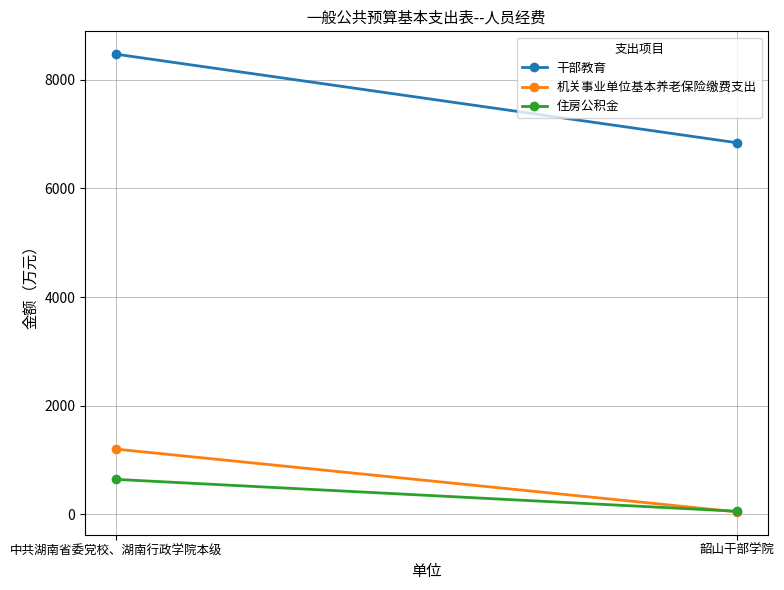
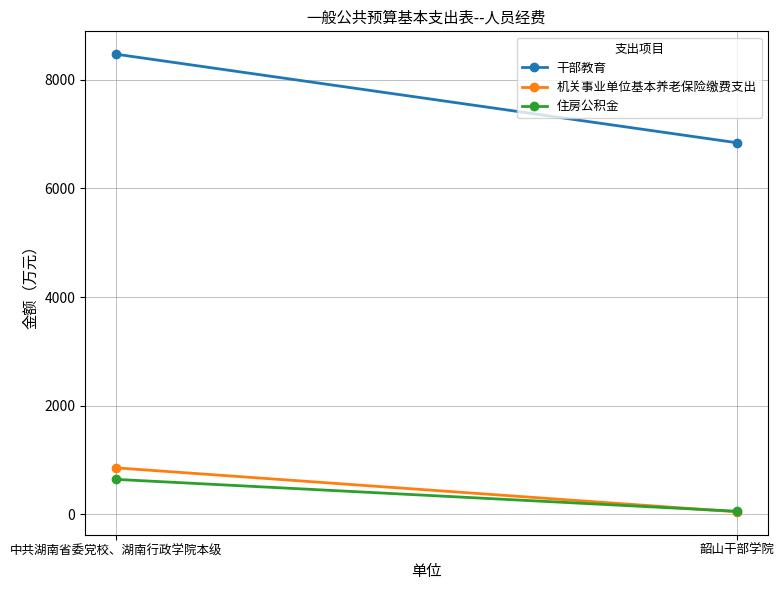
机关事业单位基本养老保险缴费支出, 中共湖南省委党校、湖南行政学院本级: 1200 -> 900
